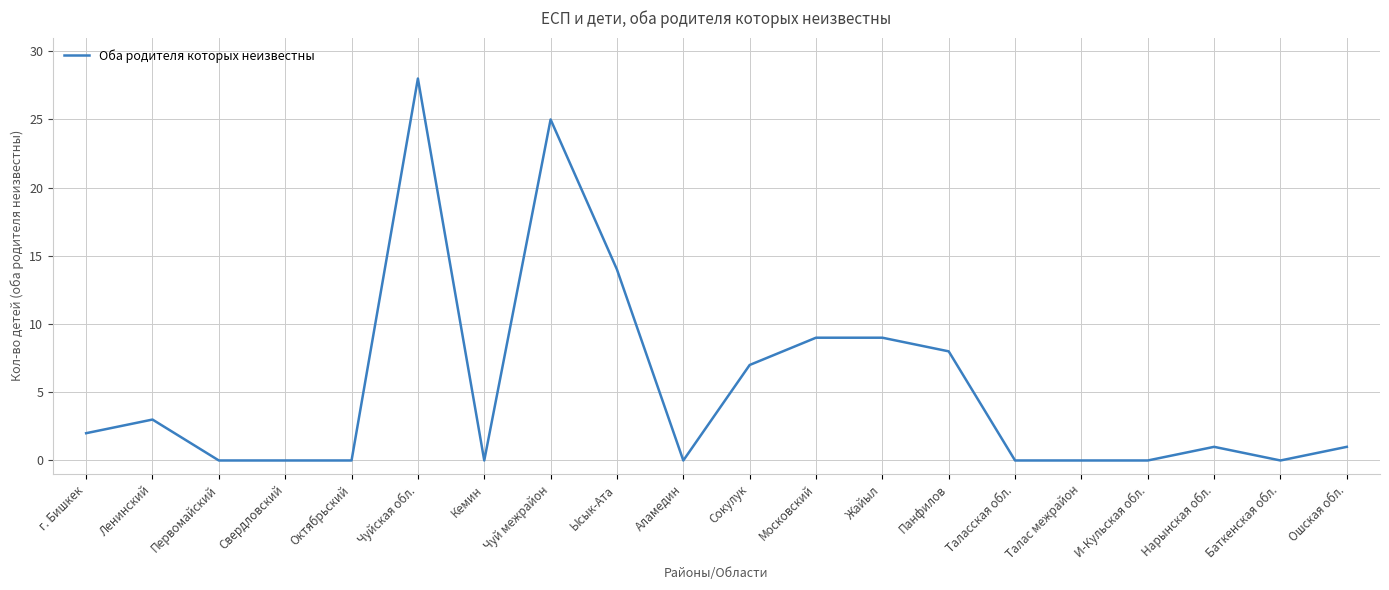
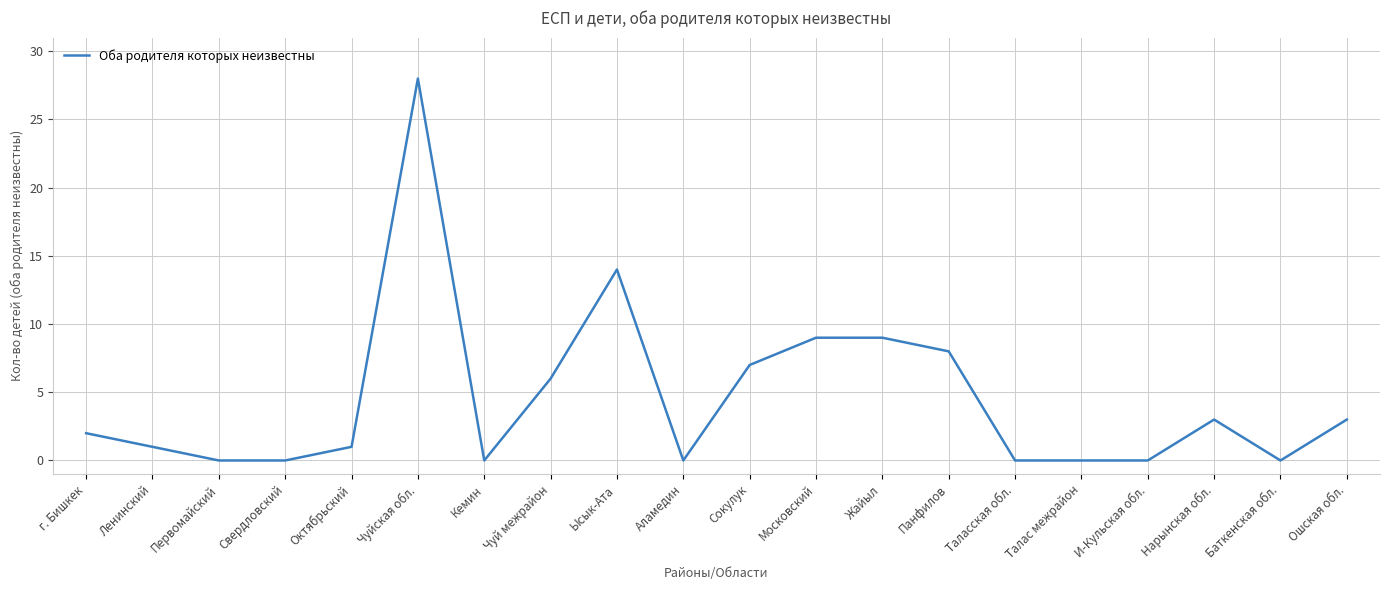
Ленинский: 3 -> 1
Октябрьский: 0 -> 1
Чуй межрайон: 25 -> 6
Нарынская обл.: 1 -> 3
Ошская обл.: 1 -> 3
